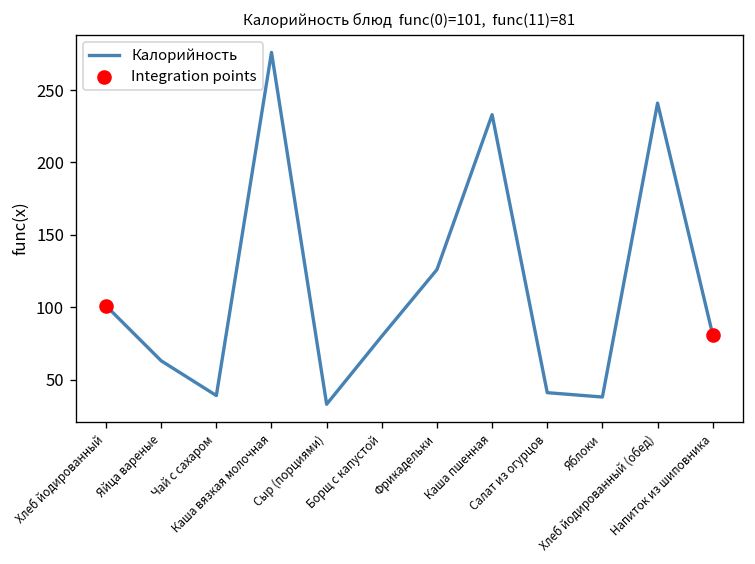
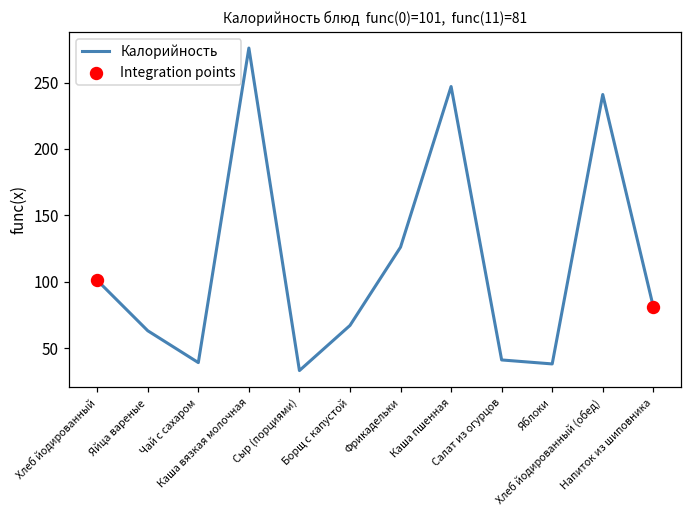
Калорийность, Борщ с капустой: 80 -> 67
Калорийность, Каша пшенная: 233 -> 247
